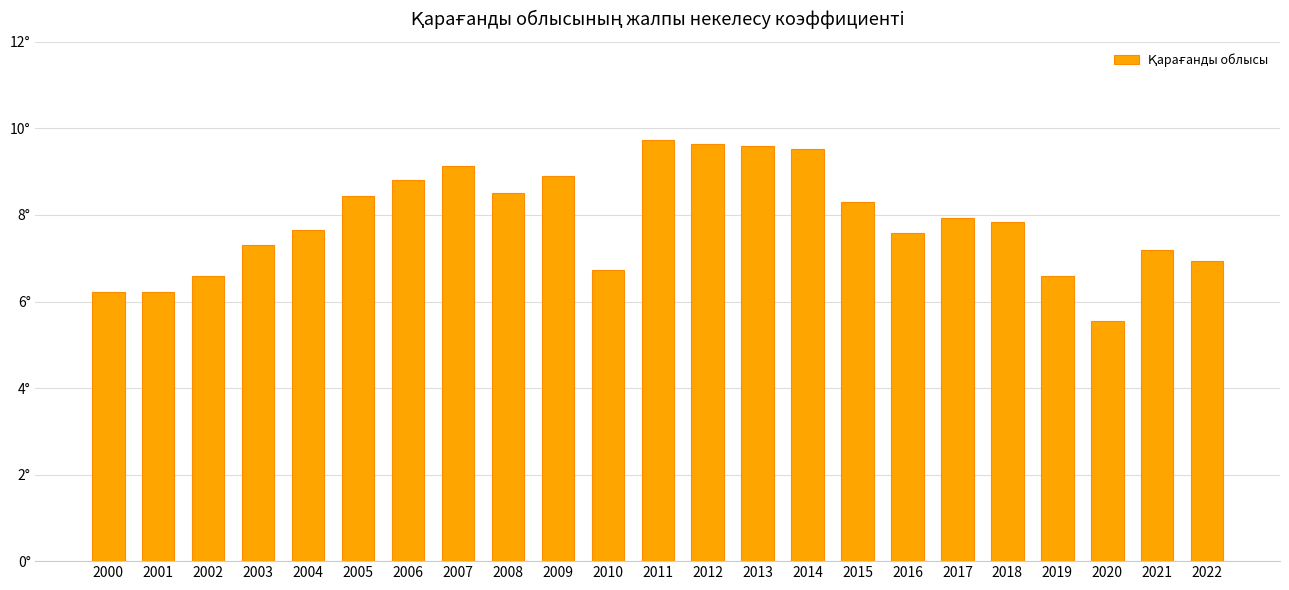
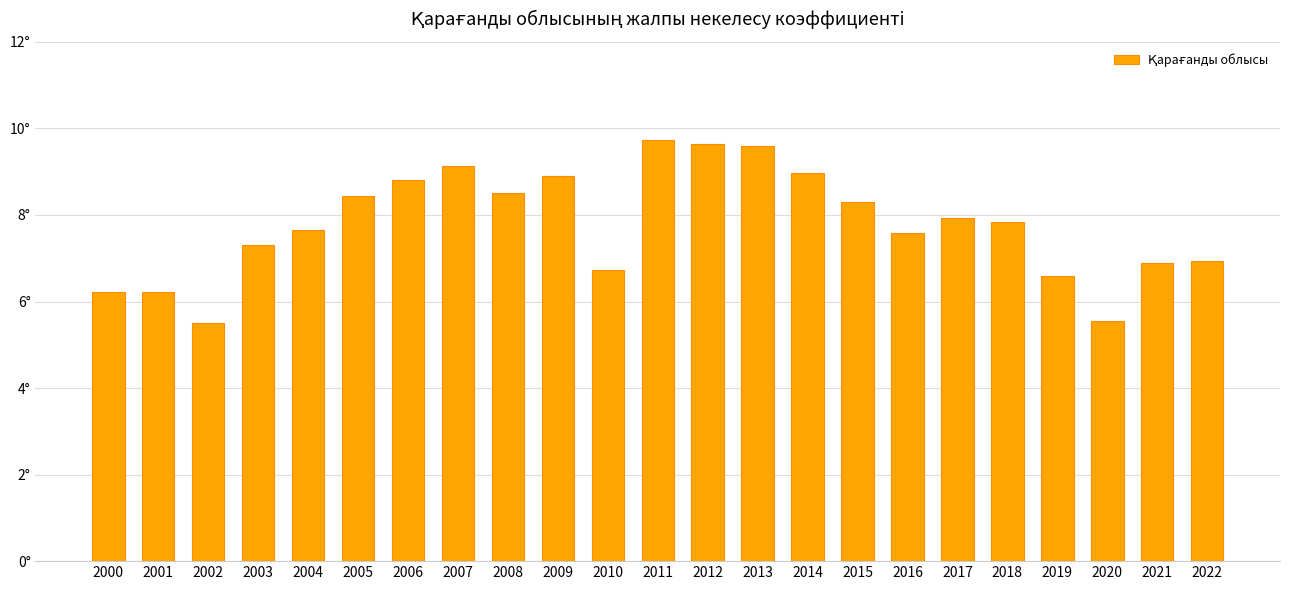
2002: 6.6° -> 5.5°
2014: 9.5° -> 9.0°
2021: 7.2° -> 6.9°
